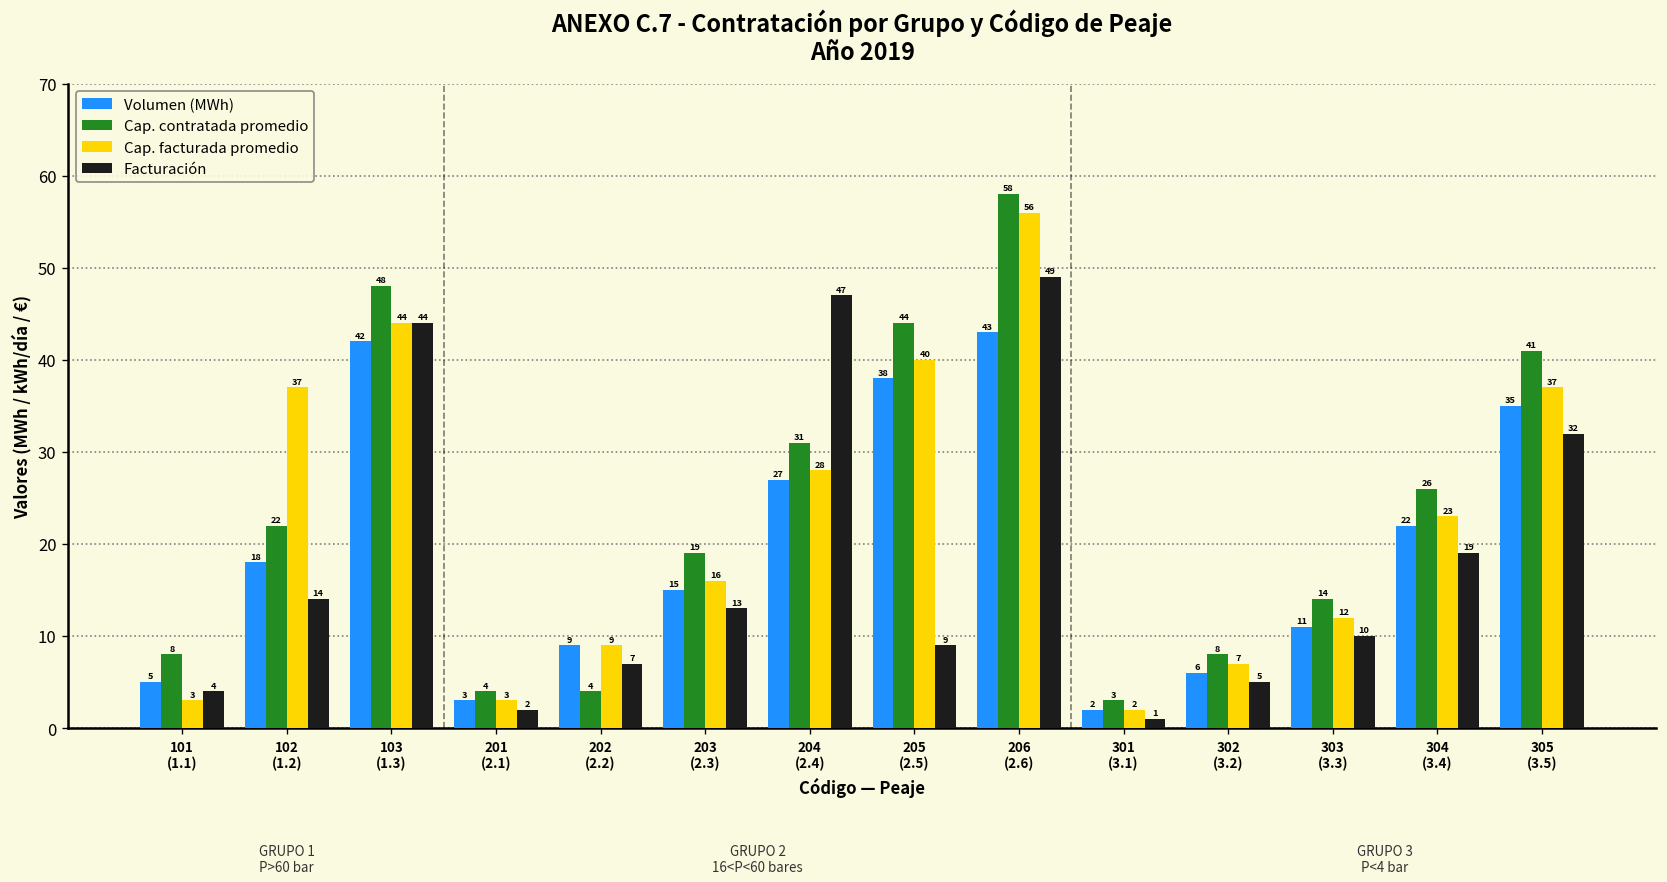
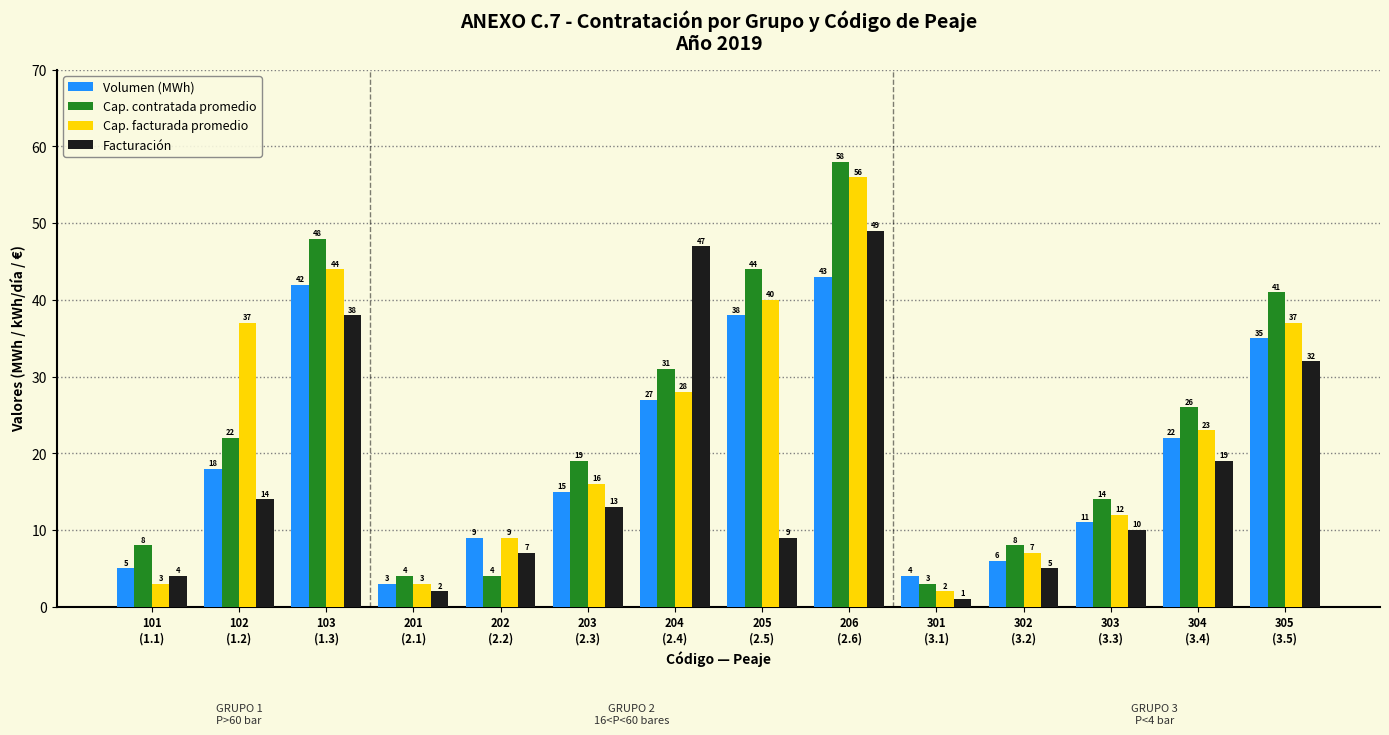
Facturación, 103 (1.3): 44 -> 38
Volumen (MWh), 301 (3.1): 2 -> 4
